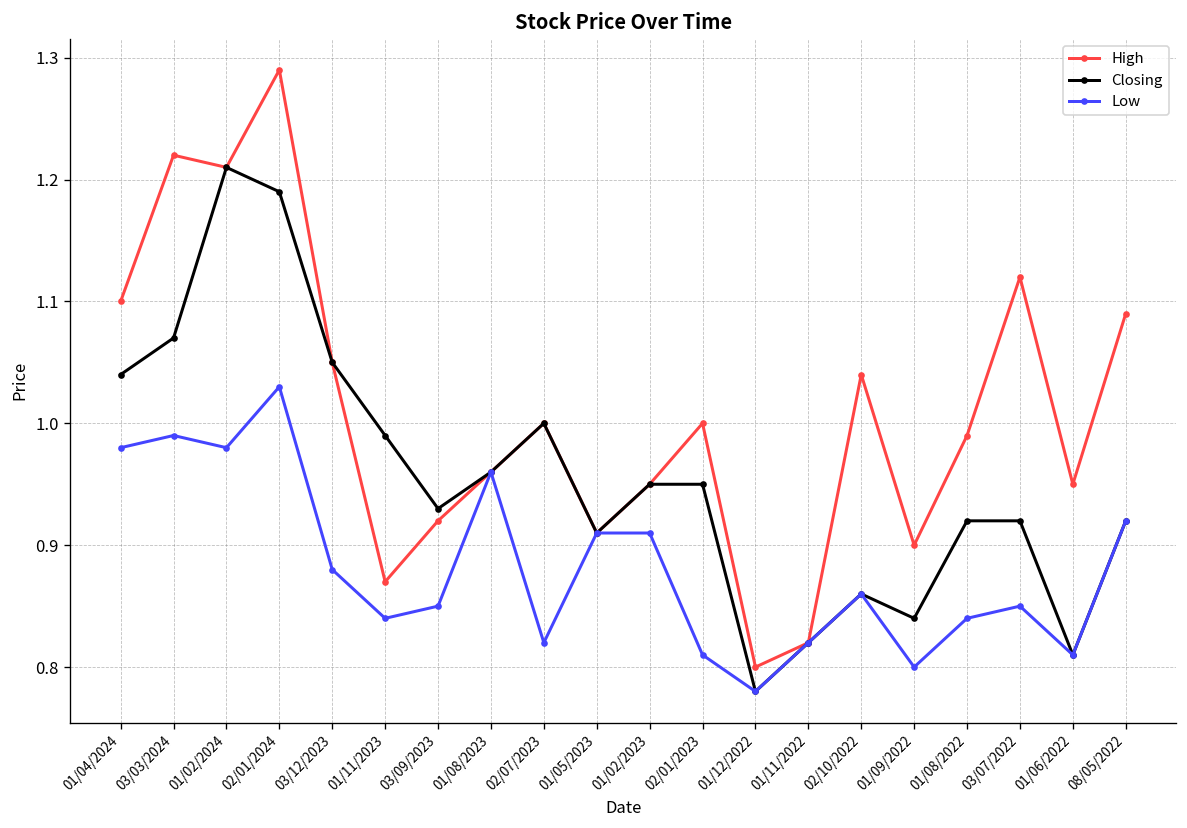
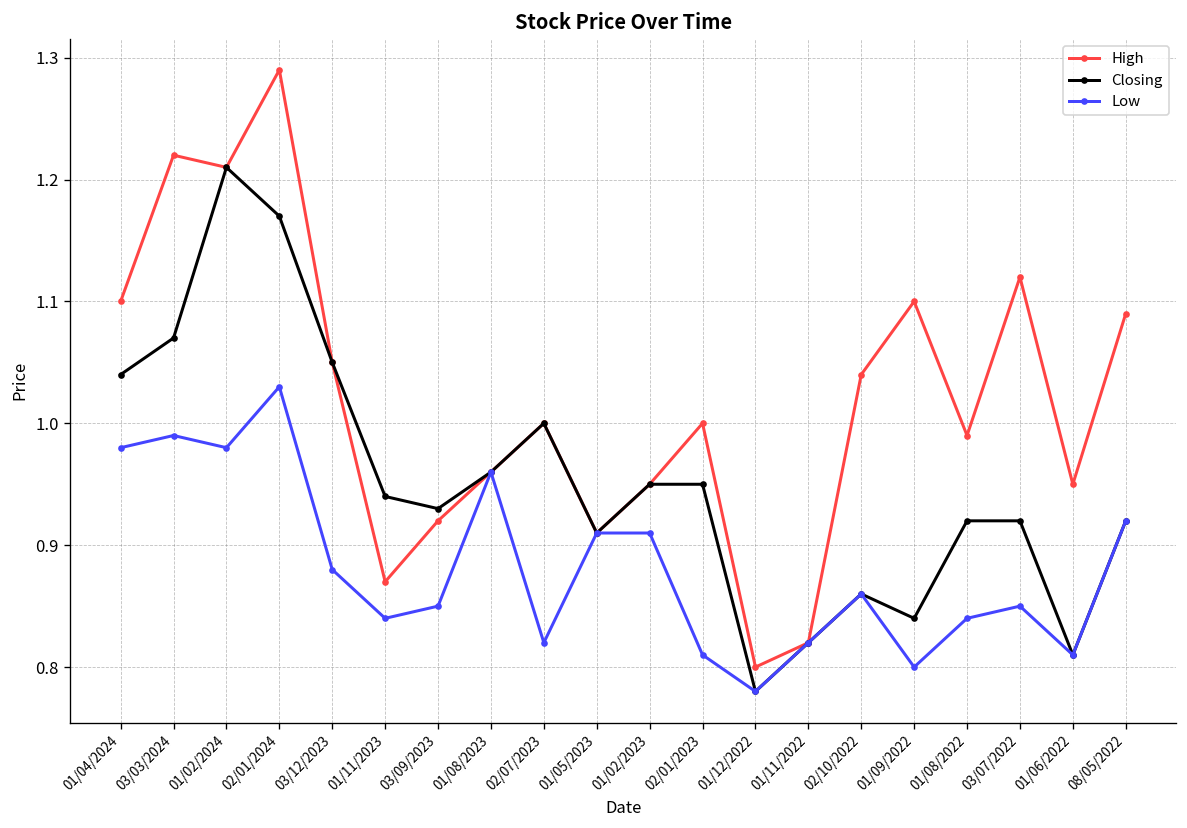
Closing, 02/01/2024: 1.19 -> 1.17
Closing, 01/11/2023: 0.99 -> 0.94
High, 01/09/2022: 0.9 -> 1.1
